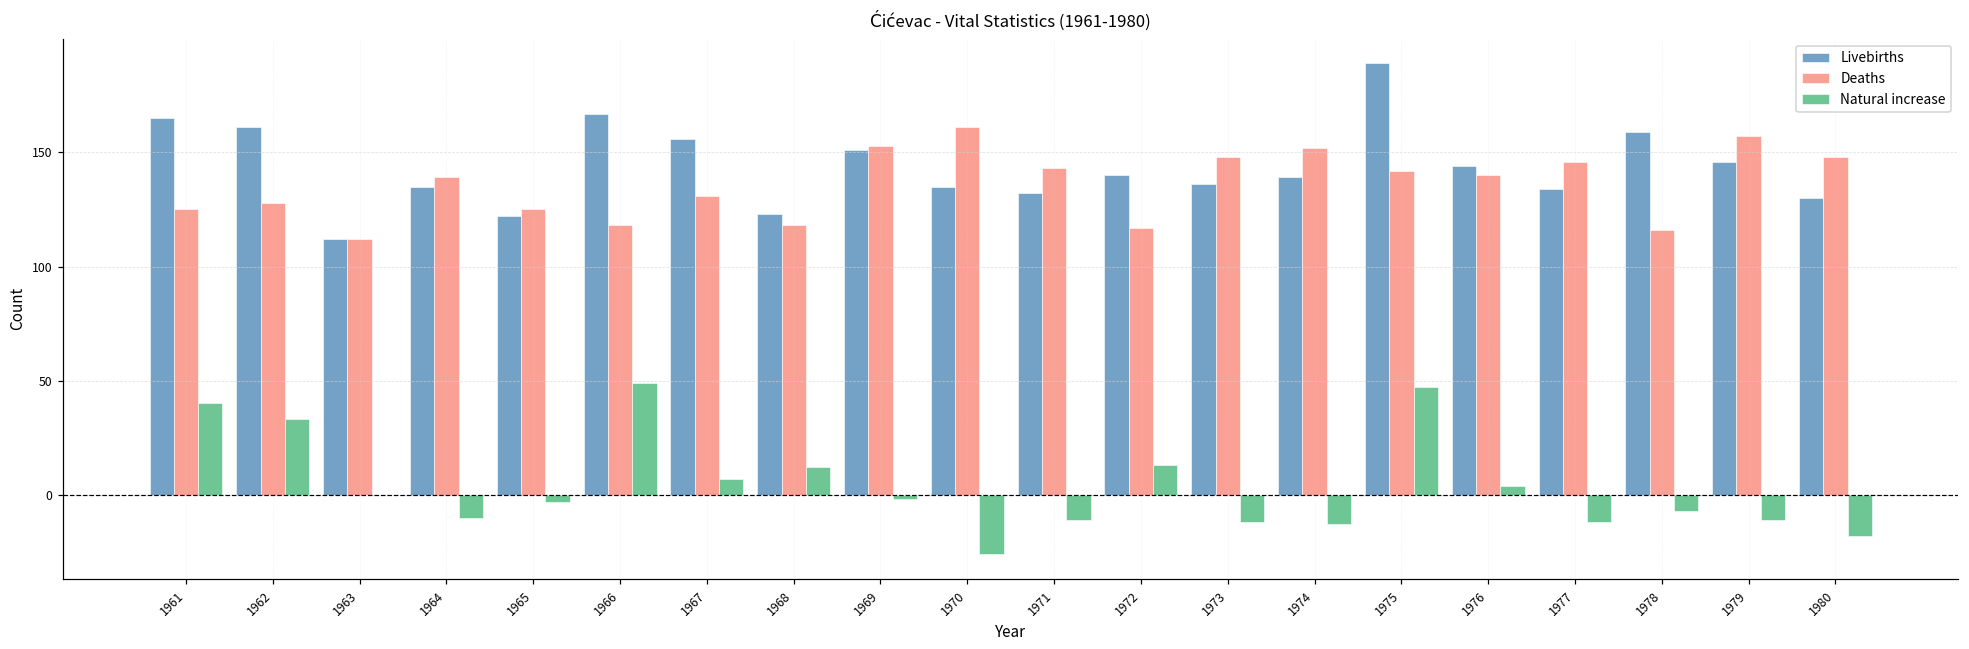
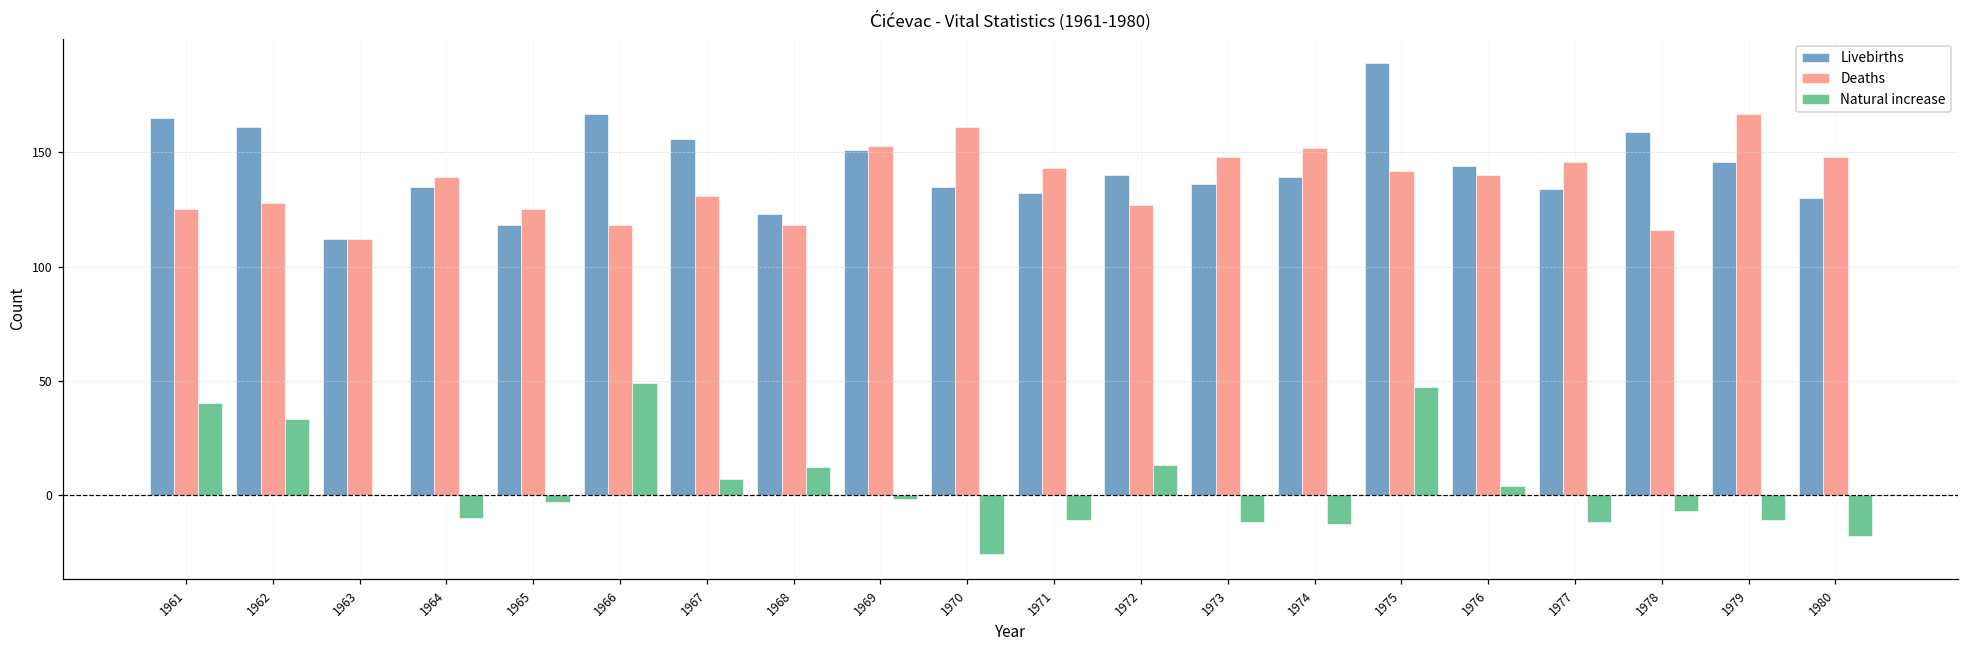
Livebirths, 1965: 122 -> 118
Deaths, 1972: 117 -> 127
Deaths, 1979: 157 -> 167
